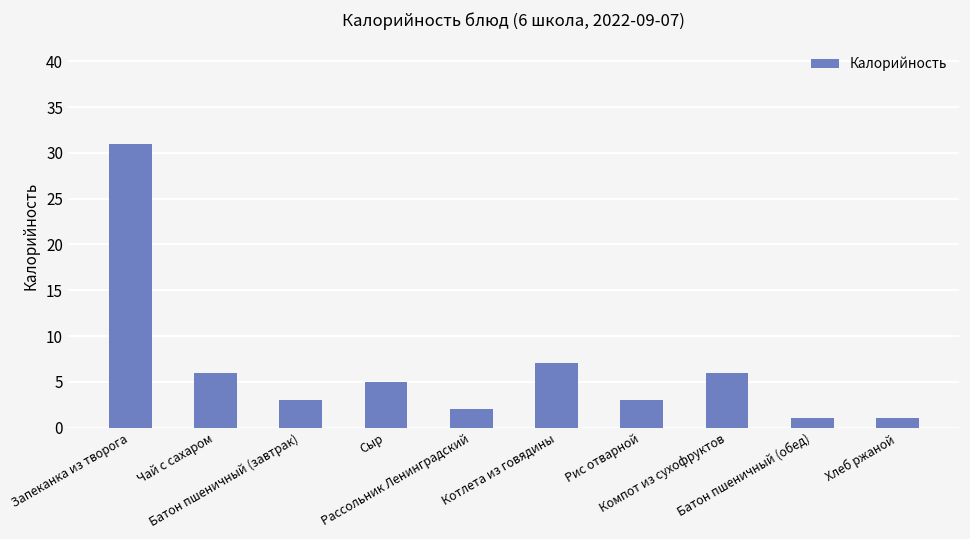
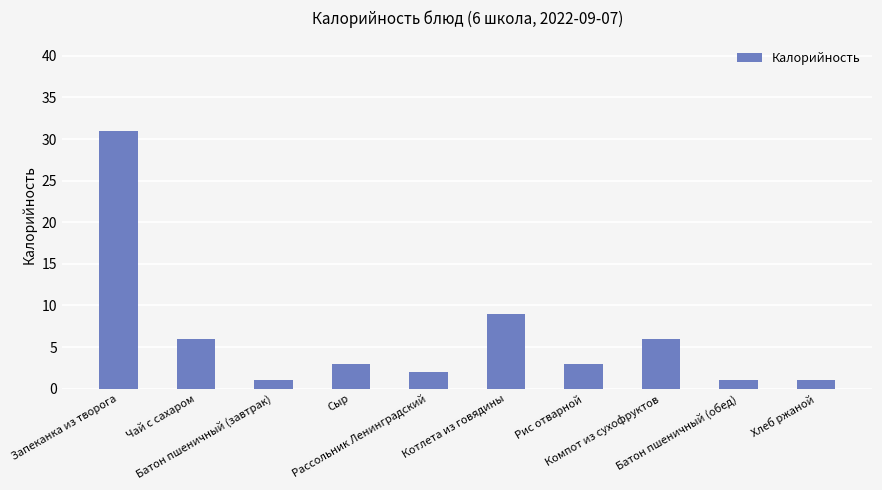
Батон пшеничный (завтрак): 3 -> 1
Сыр: 5 -> 3
Котлета из говядины: 7 -> 9
